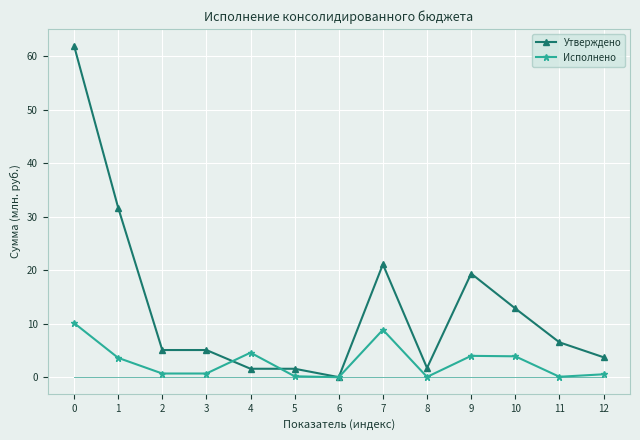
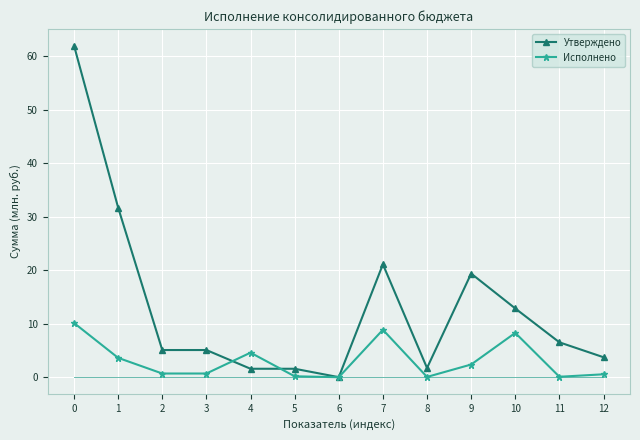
Исполнено, 9: 4 -> 2
Исполнено, 10: 4 -> 8
